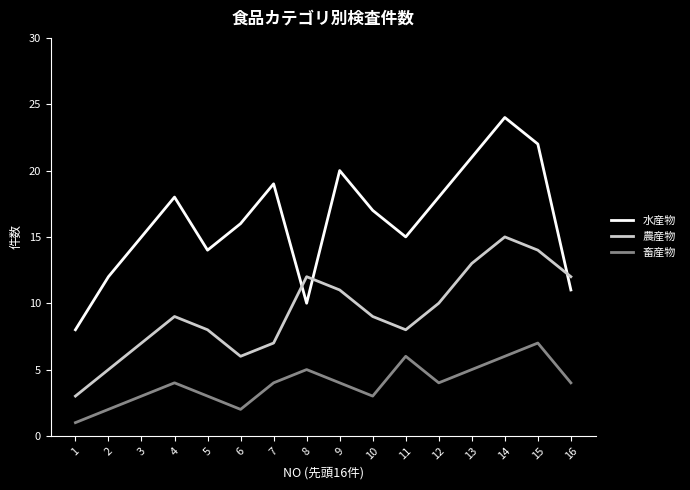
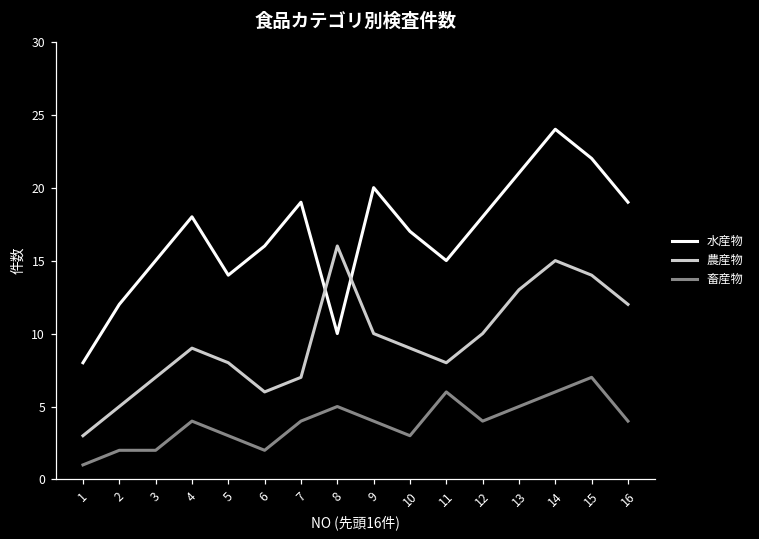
畜産物, 3: 3 -> 2
農産物, 8: 12 -> 16
農産物, 9: 11 -> 10
水産物, 16: 11 -> 19
